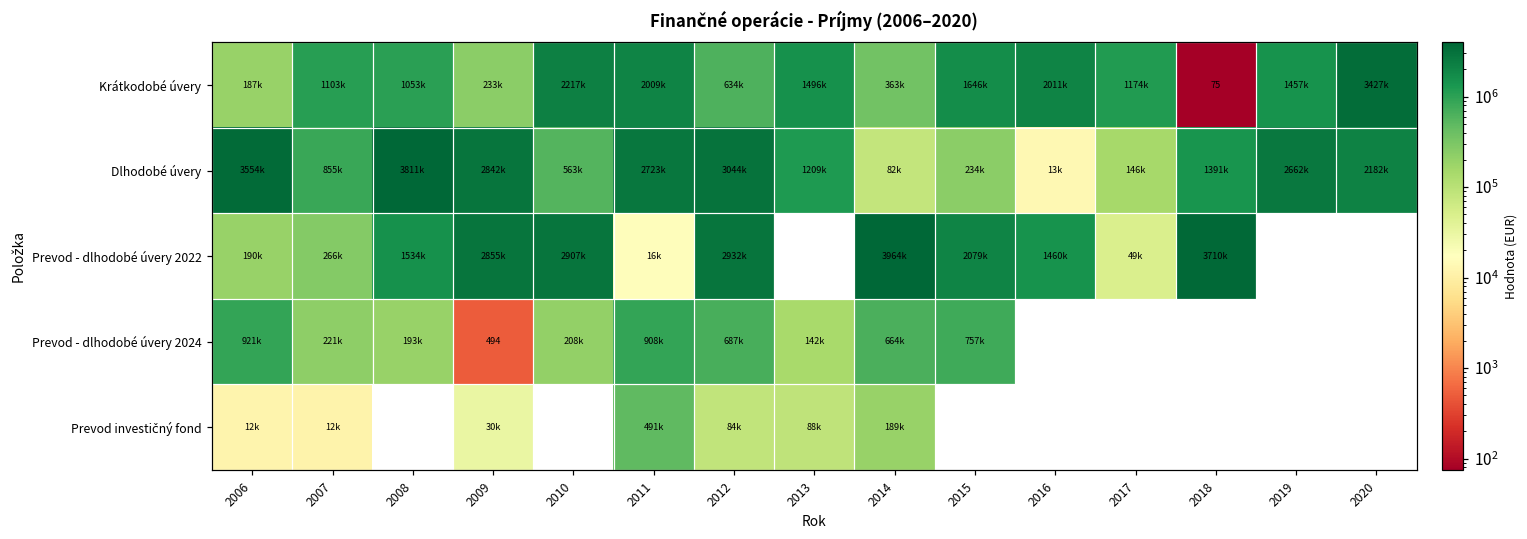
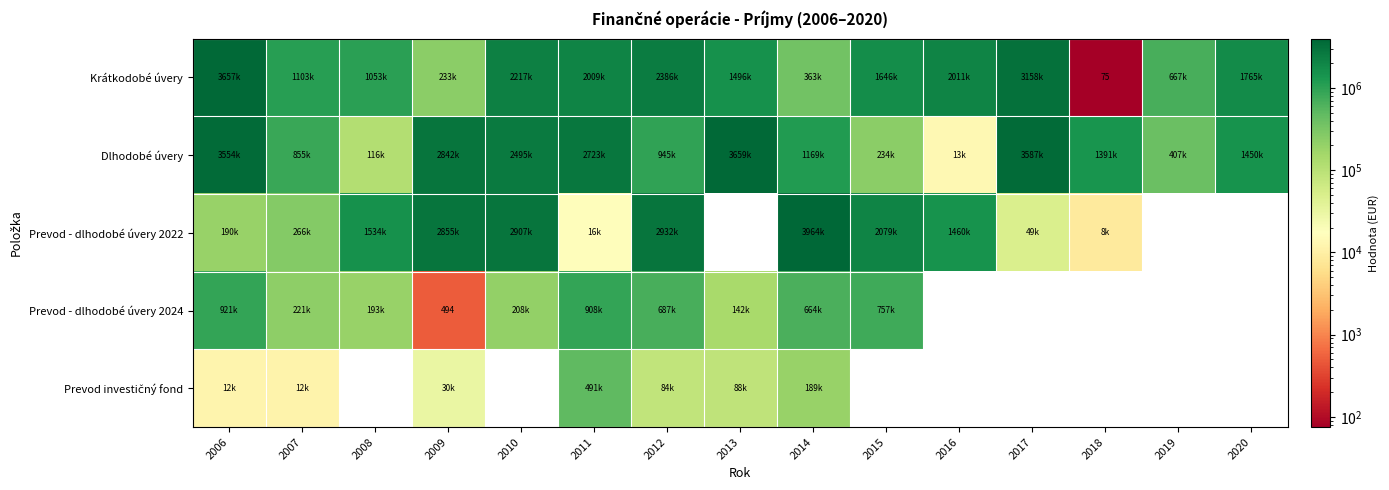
Krátkodobé úvery, 2006: 187k -> 3657k
Krátkodobé úvery, 2012: 634k -> 2386k
Krátkodobé úvery, 2017: 1174k -> 3158k
Krátkodobé úvery, 2019: 1457k -> 667k
Krátkodobé úvery, 2020: 3427k -> 1765k
Dlhodobé úvery, 2008: 3811k -> 116k
Dlhodobé úvery, 2010: 563k -> 2495k
Dlhodobé úvery, 2012: 3044k -> 945k
Dlhodobé úvery, 2013: 1209k -> 3659k
Dlhodobé úvery, 2014: 82k -> 1169k
Dlhodobé úvery, 2017: 146k -> 3587k
Dlhodobé úvery, 2019: 2662k -> 407k
Dlhodobé úvery, 2020: 2182k -> 1450k
Prevod - dlhodobé úvery 2022, 2018: 3710k -> 8k
